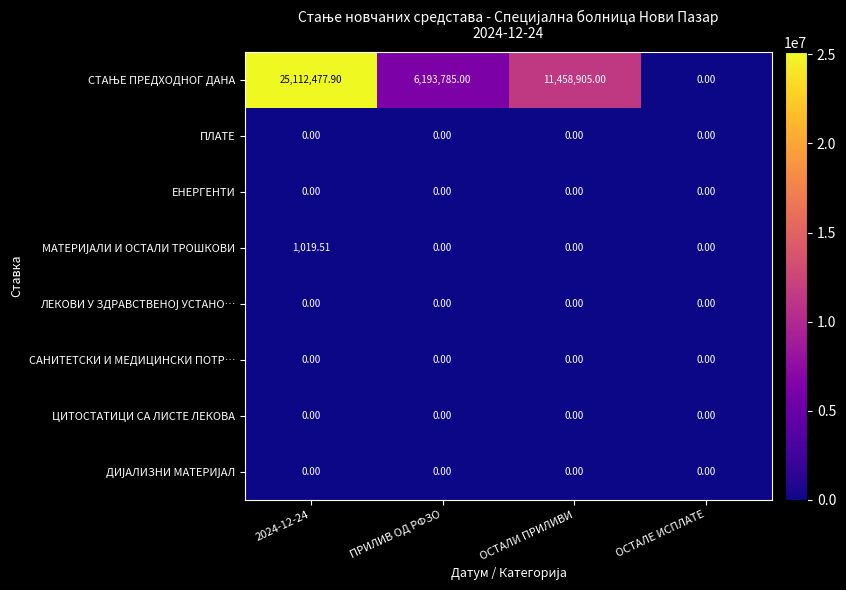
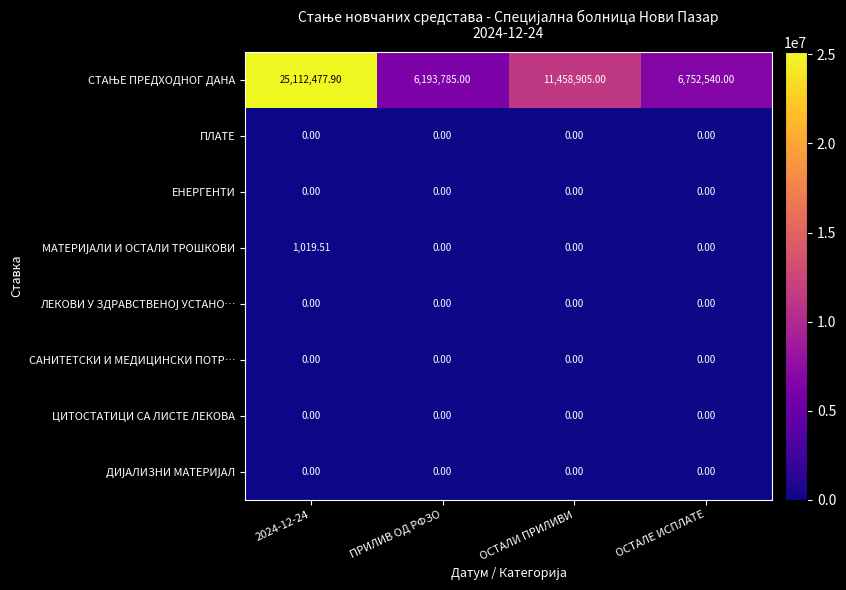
СТАЊЕ ПРЕДХОДНОГ ДАНА, ОСТАЛЕ ИСПЛАТЕ: 0.00 -> 6,752,540.00
